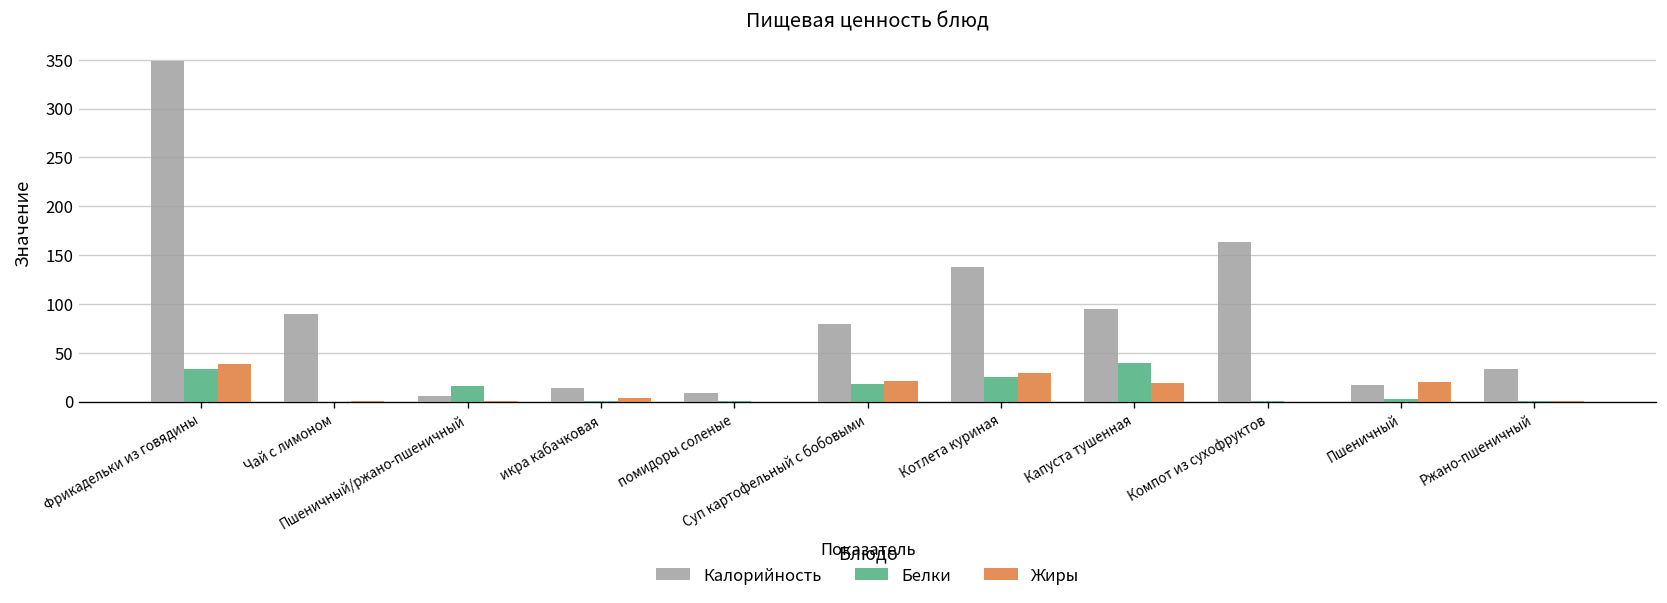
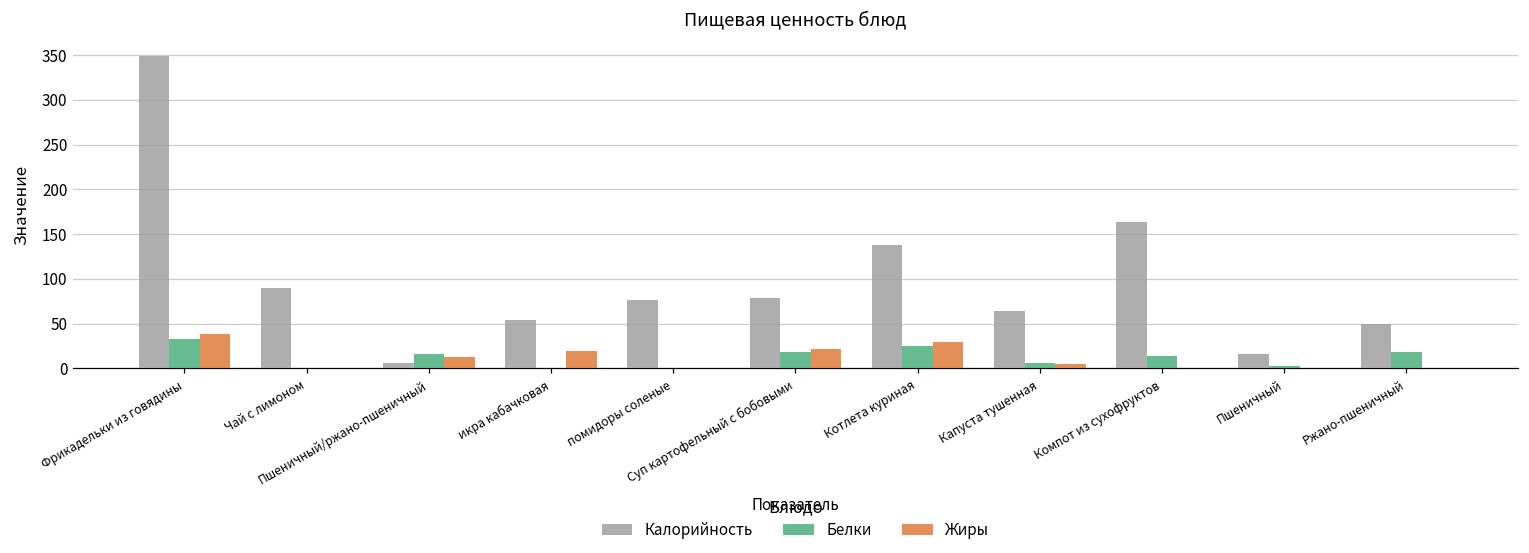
Жиры, Пшеничный/ржано-пшеничный: 0 -> 10
Калорийность, икра кабачковая: 10 -> 50
Жиры, икра кабачковая: 0 -> 20
Калорийность, помидоры соленые: 10 -> 80
Калорийность, Капуста тушенная: 90 -> 60
Белки, Капуста тушенная: 40 -> 10
Жиры, Капуста тушенная: 20 -> 10
Белки, Компот из сухофруктов: 0 -> 10
Жиры, Пшеничный: 20 -> 0
Калорийность, Ржано-пшеничный: 30 -> 50
Белки, Ржано-пшеничный: 0 -> 20
